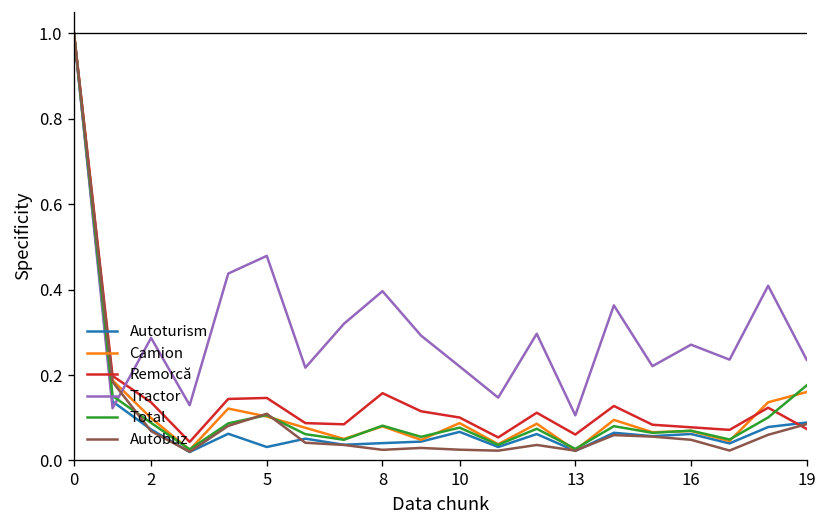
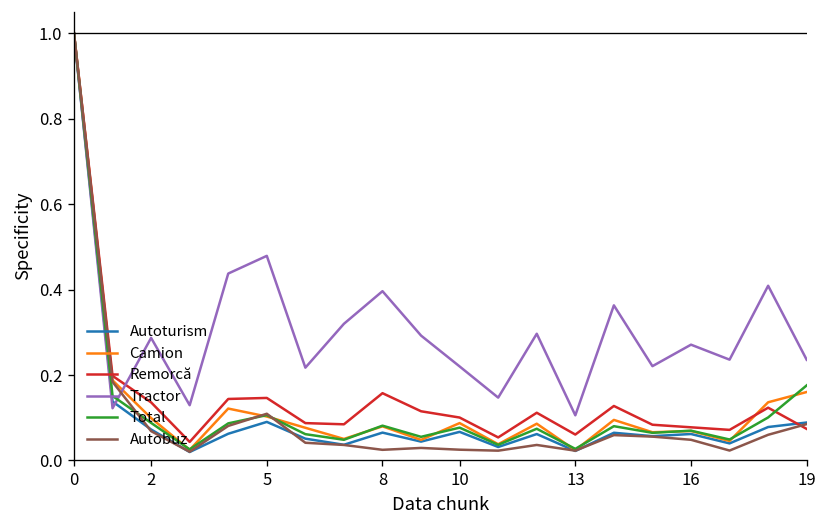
Autoturism, 5: 0.03 -> 0.09
Autoturism, 8: 0.04 -> 0.07
